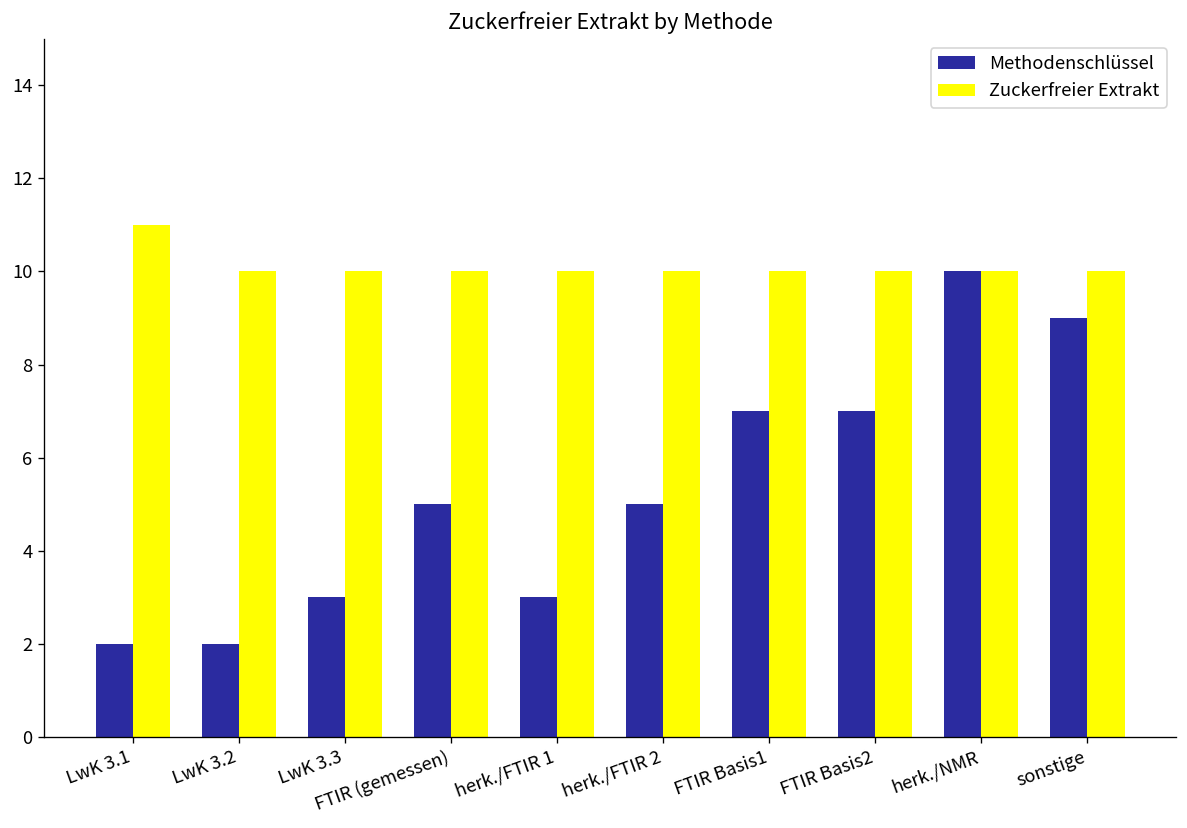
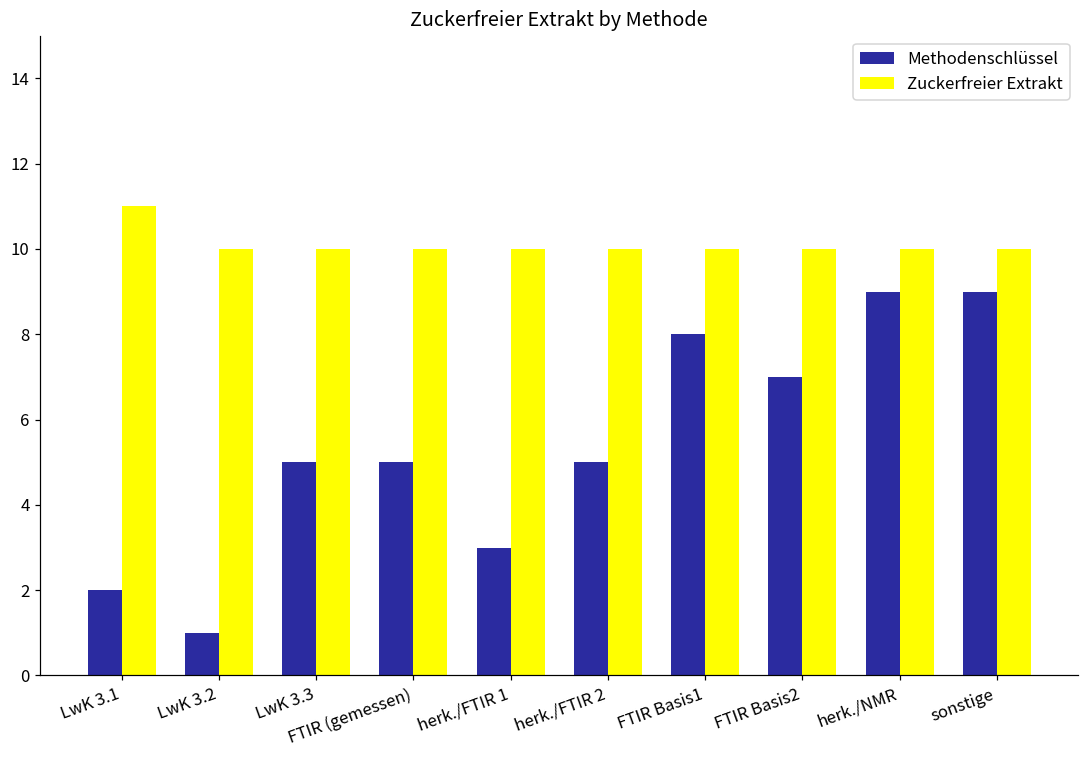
Methodenschlüssel, LwK 3.2: 2 -> 1
Methodenschlüssel, LwK 3.3: 3 -> 5
Methodenschlüssel, FTIR Basis1: 7 -> 8
Methodenschlüssel, herk./NMR: 10 -> 9
